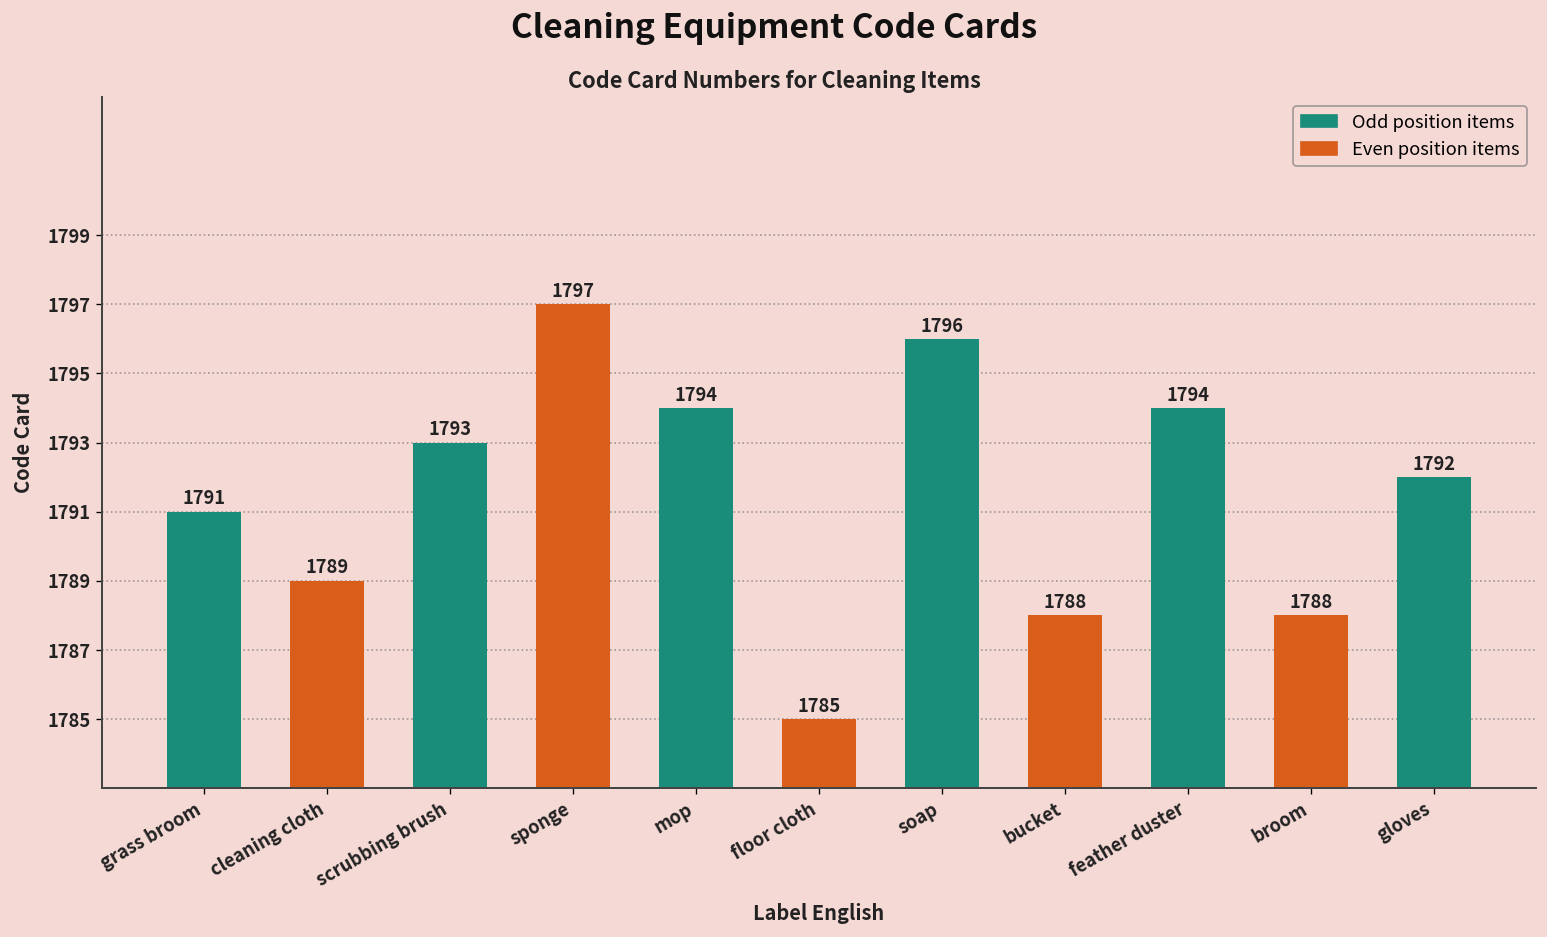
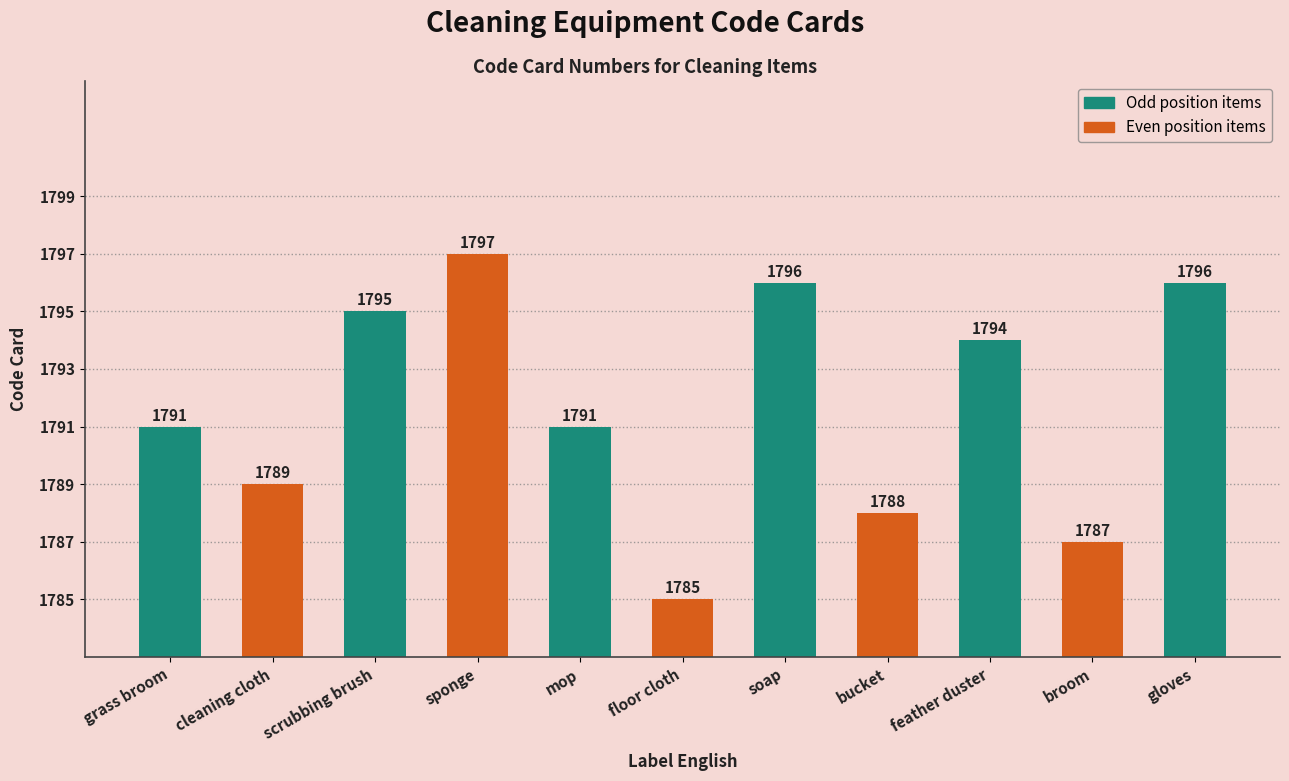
scrubbing brush: 1793 -> 1795
mop: 1794 -> 1791
broom: 1788 -> 1787
gloves: 1792 -> 1796
